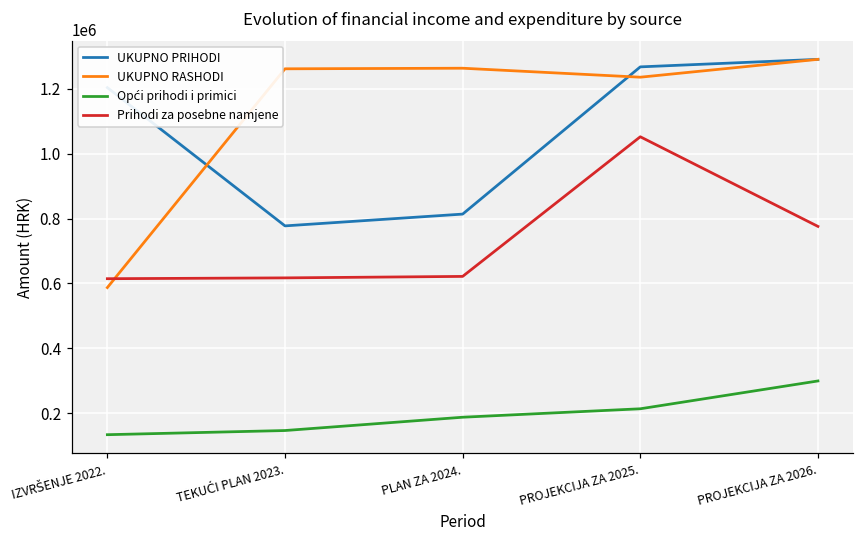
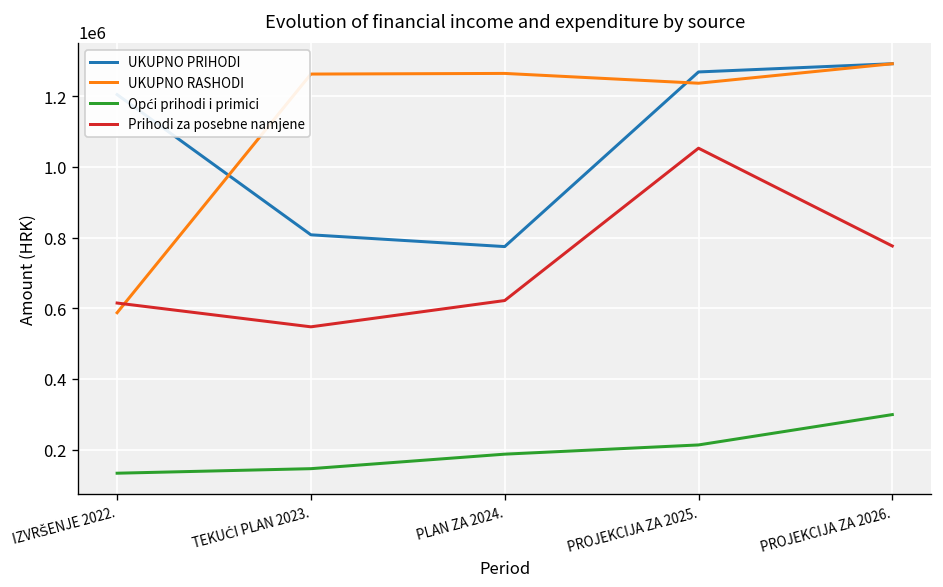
UKUPNO PRIHODI, TEKUĆI PLAN 2023.: 780000 -> 810000
Prihodi za posebne namjene, TEKUĆI PLAN 2023.: 620000 -> 550000
UKUPNO PRIHODI, PLAN ZA 2024.: 810000 -> 770000
